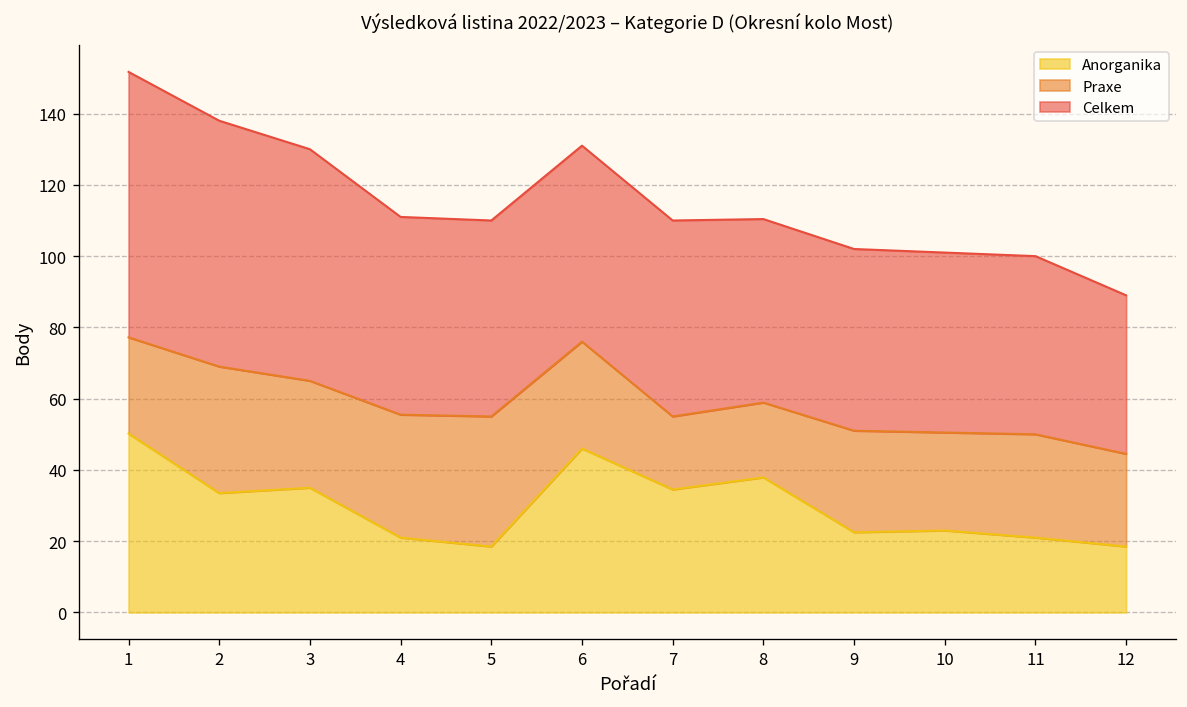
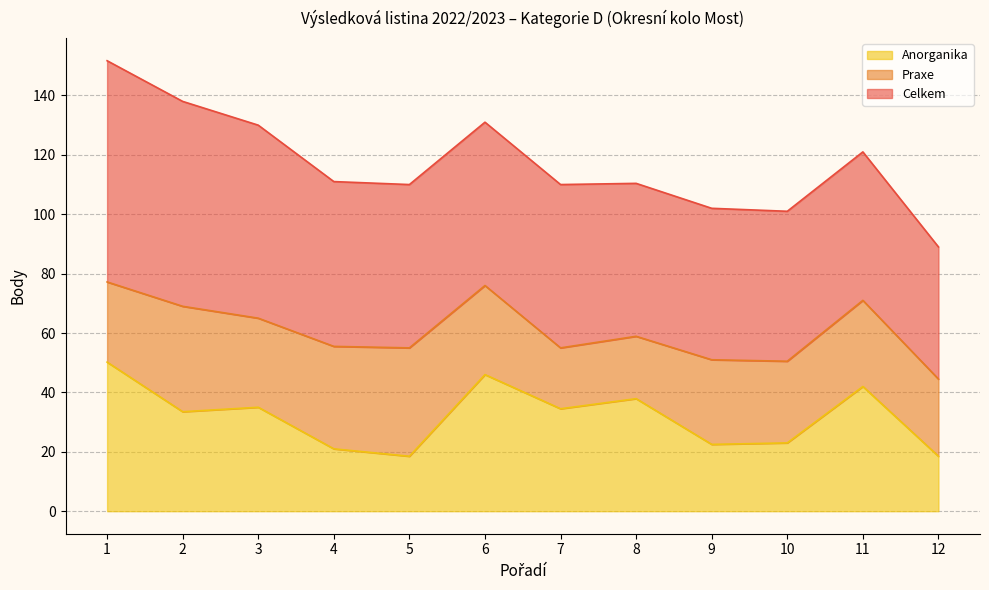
Anorganika, 11: 21 -> 42
